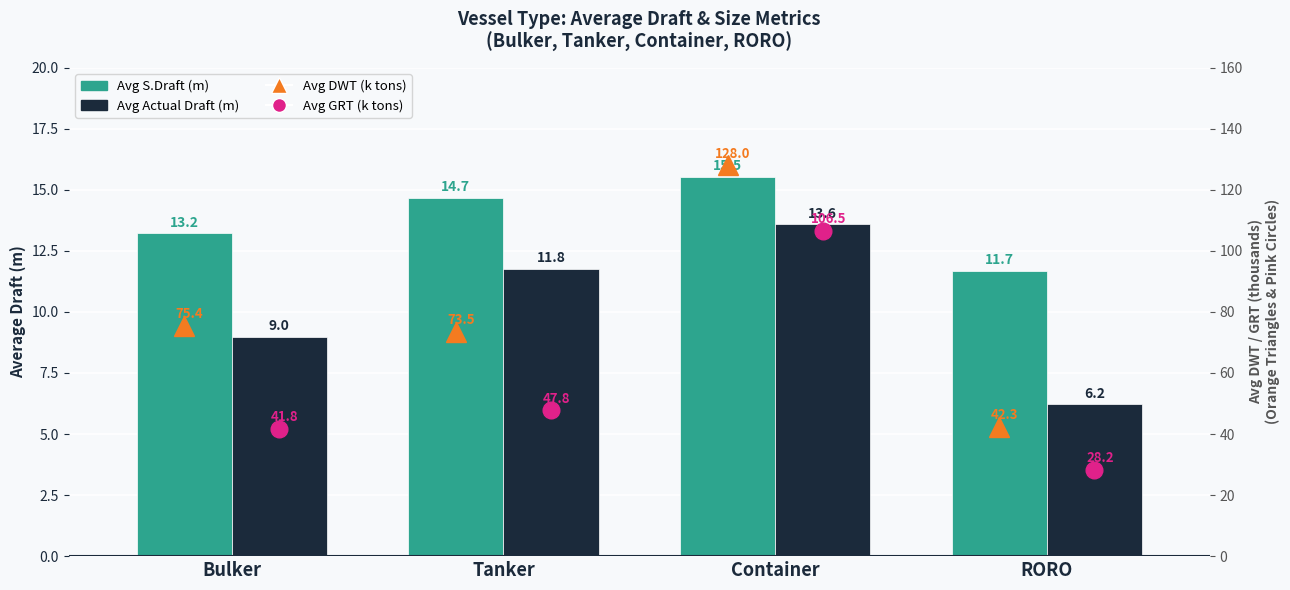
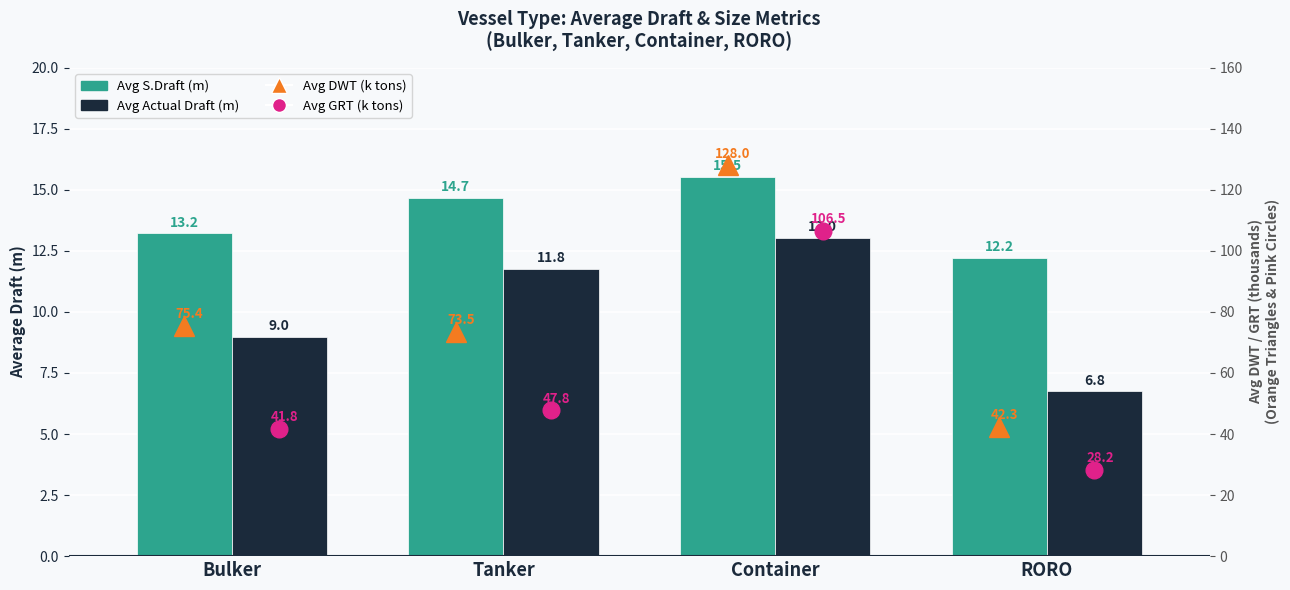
Avg Actual Draft (m), Container: 13.6 -> 13.0
Avg S.Draft (m), RORO: 11.7 -> 12.2
Avg Actual Draft (m), RORO: 6.2 -> 6.8
